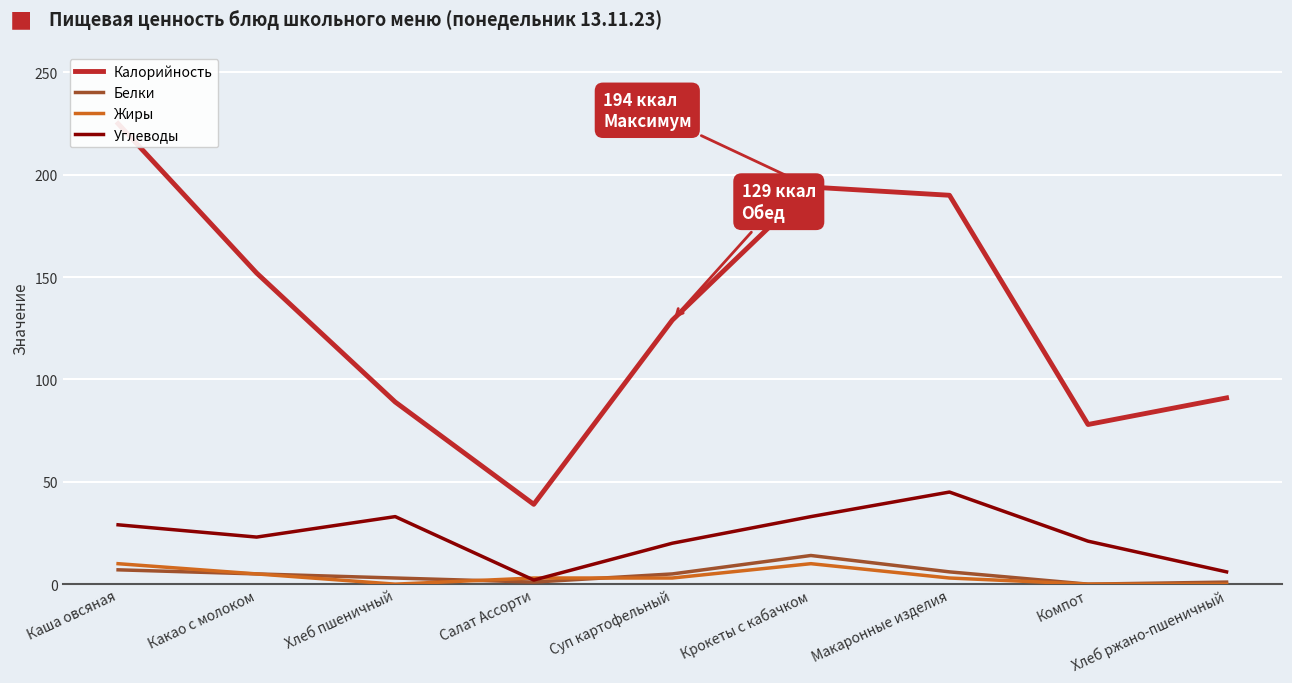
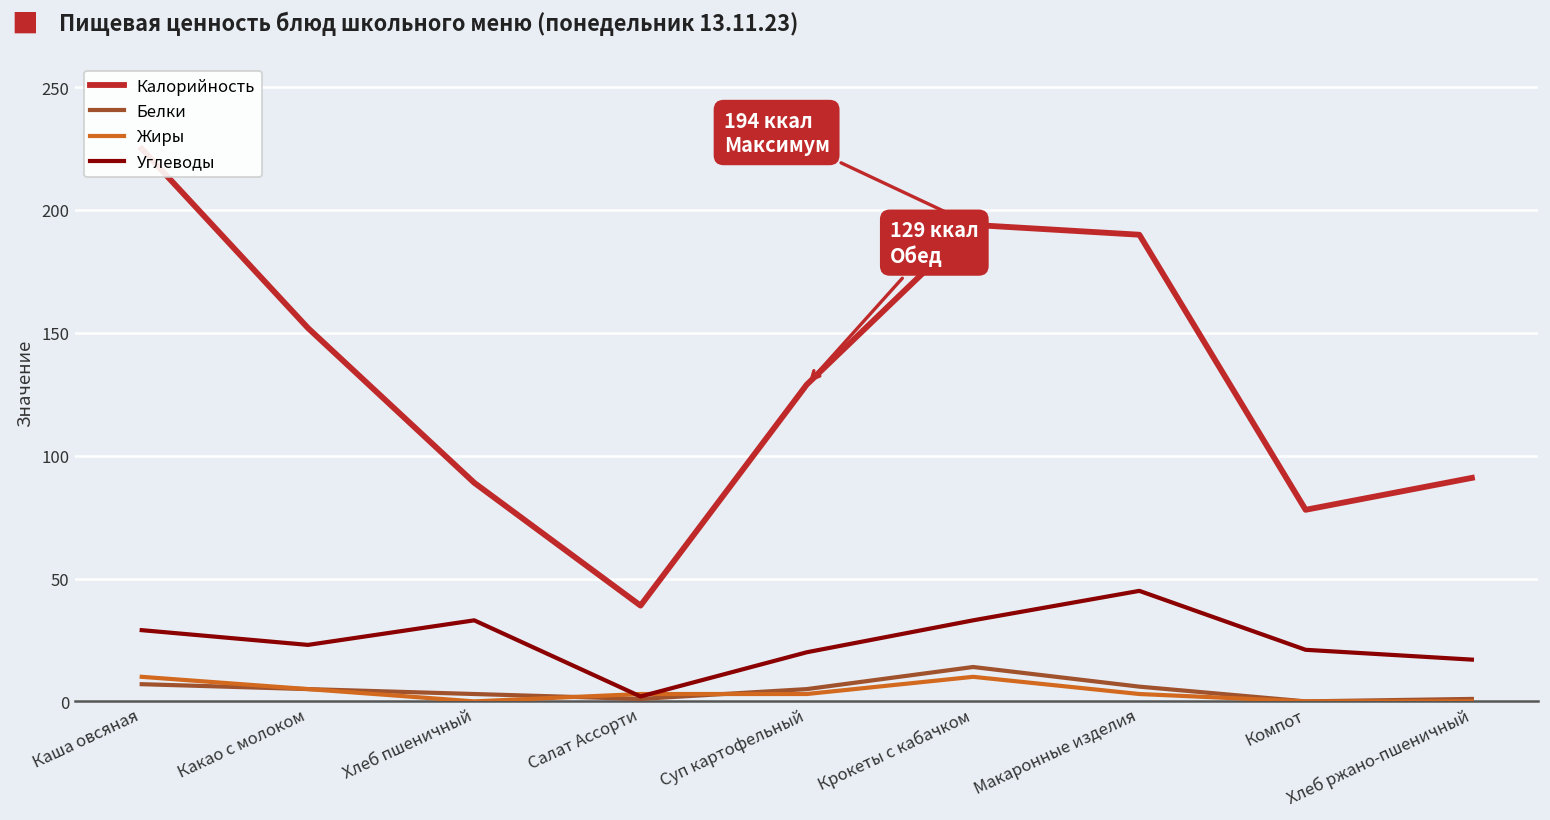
Углеводы, Хлеб ржано-пшеничный: 6 -> 17
